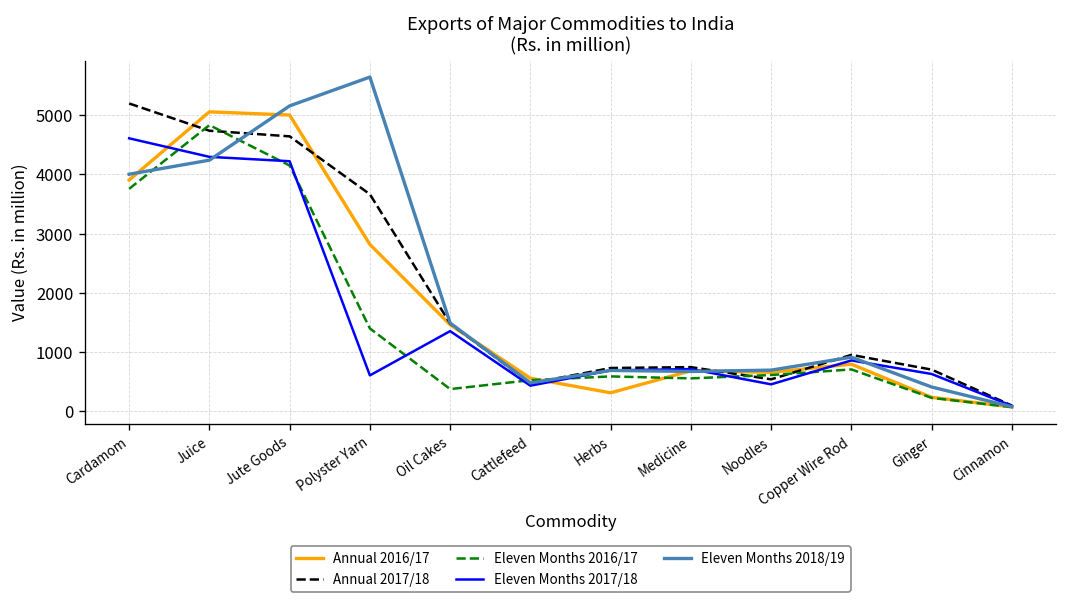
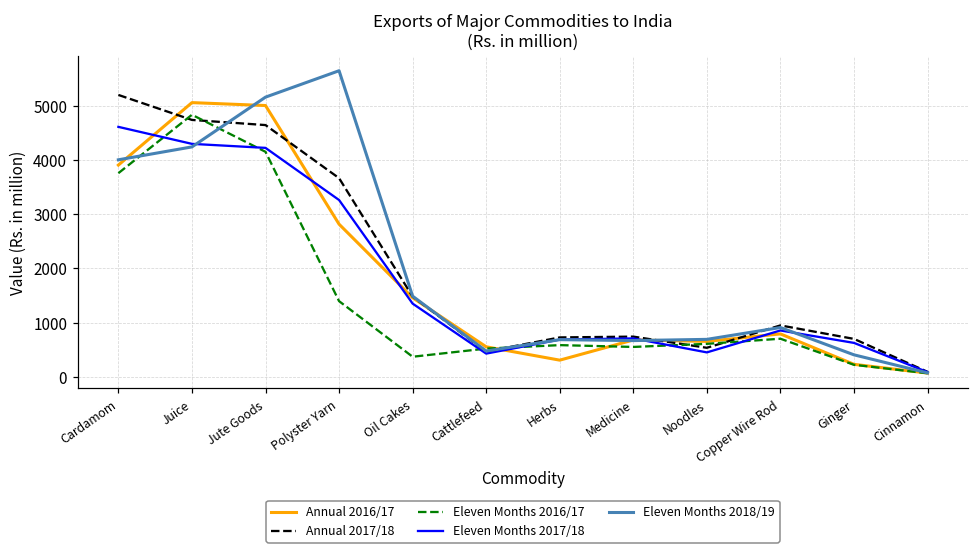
Eleven Months 2017/18, Polyster Yarn: 600 -> 3300
